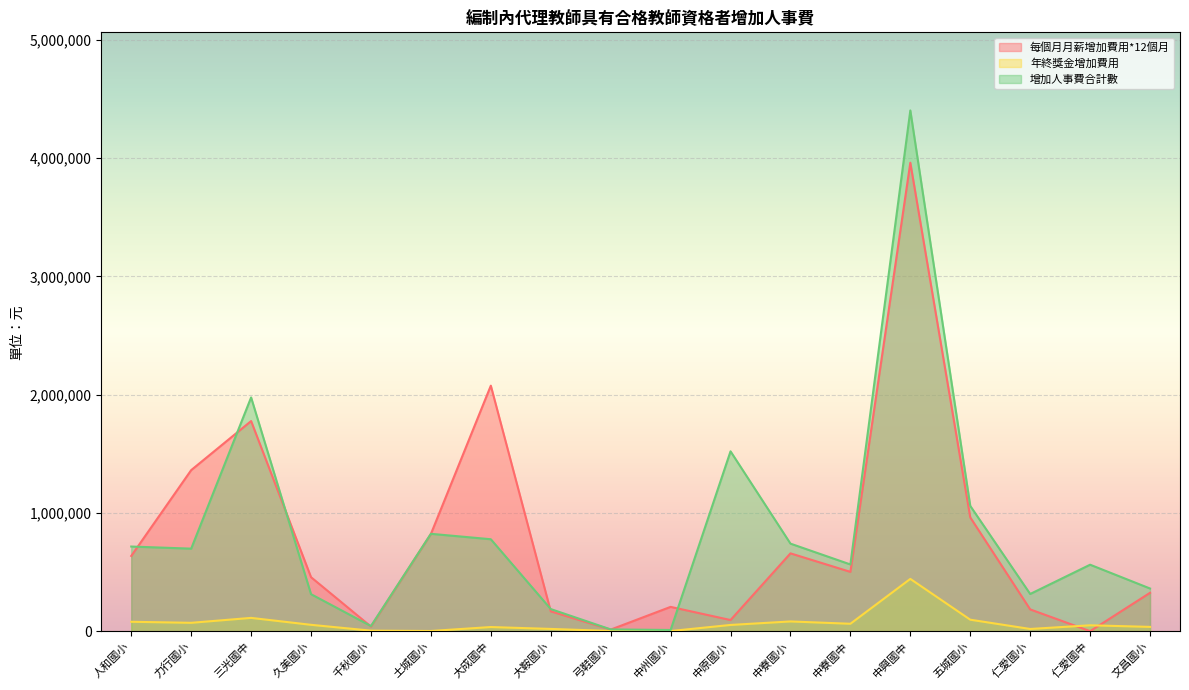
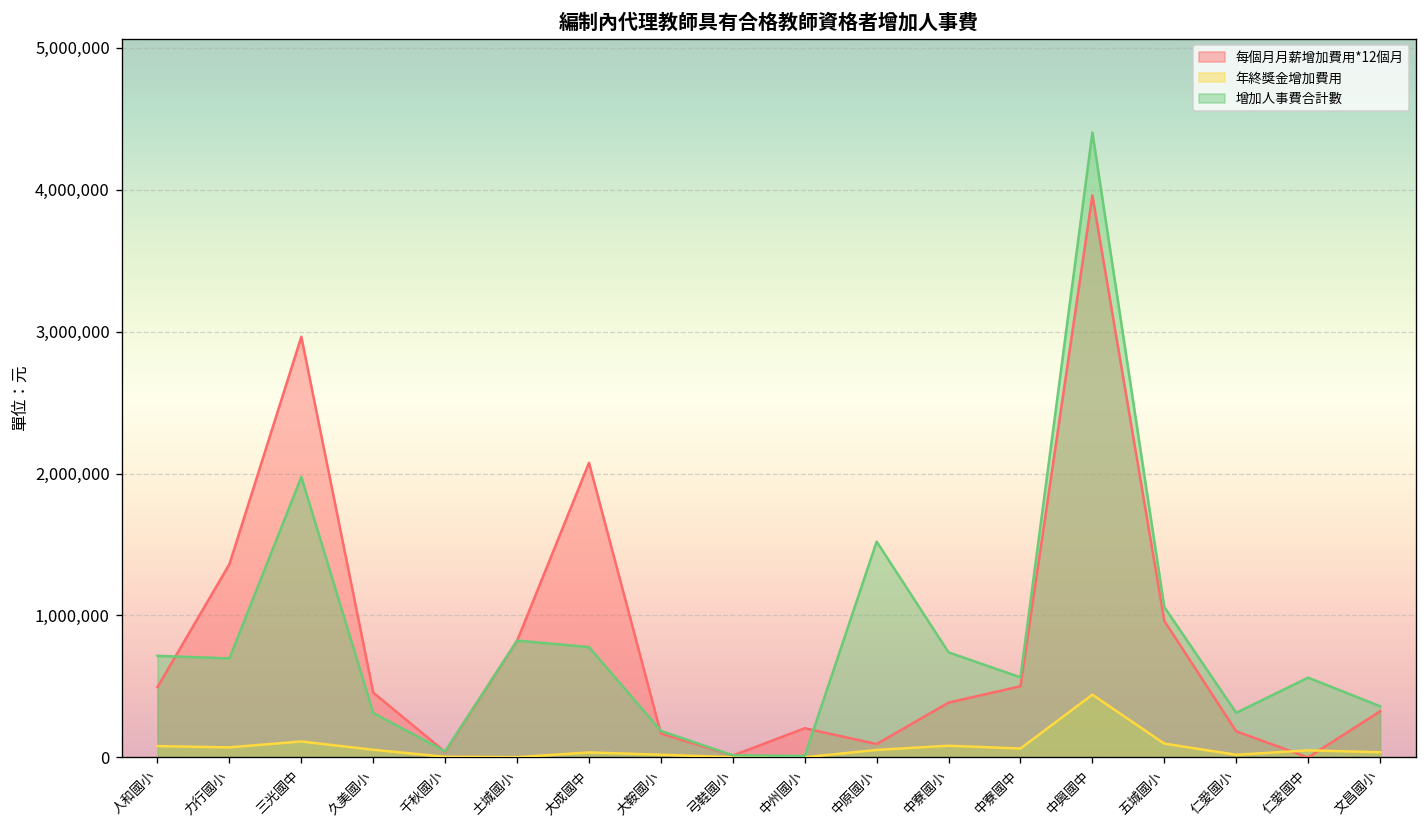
每個月月薪增加費用*12個月, 人和國小: 640,000 -> 500,000
每個月月薪增加費用*12個月, 三光國中: 1,780,000 -> 2,960,000
每個月月薪增加費用*12個月, 中寮國小: 660,000 -> 390,000
